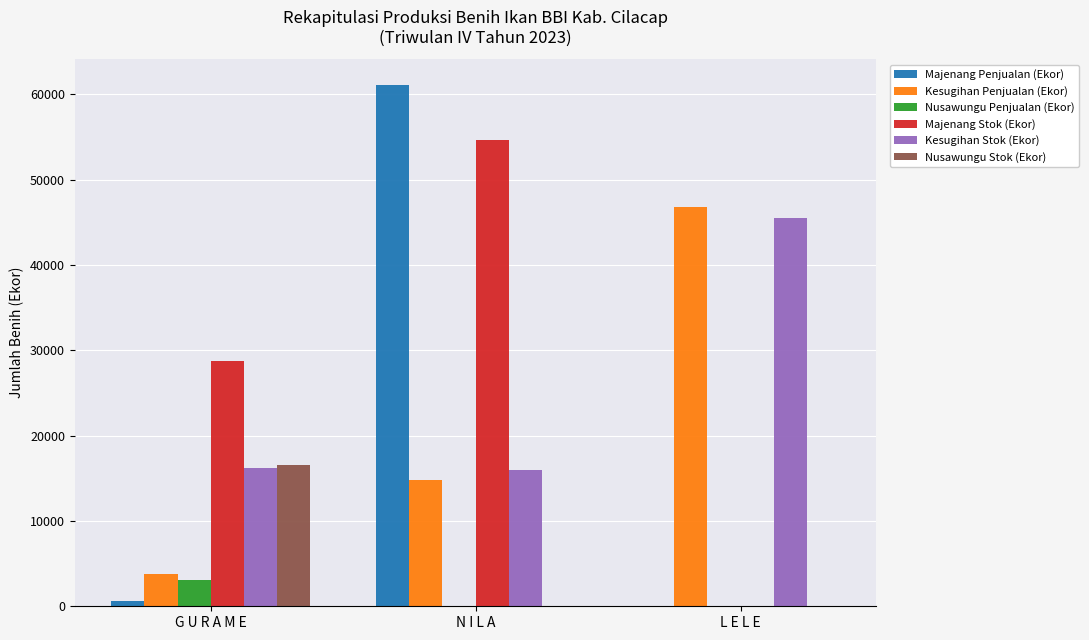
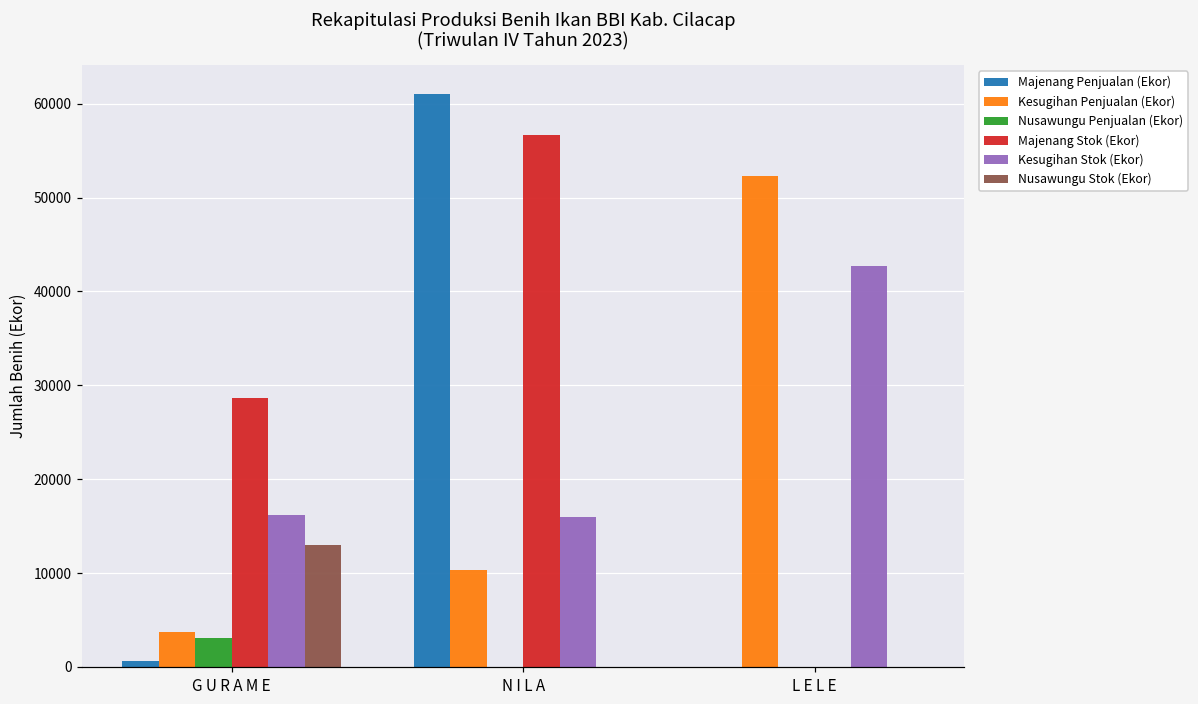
Nusawungu Stok (Ekor), G U R A M E: 17000 -> 13000
Kesugihan Penjualan (Ekor), N I L A: 15000 -> 10000
Majenang Stok (Ekor), N I L A: 55000 -> 57000
Kesugihan Penjualan (Ekor), L E L E: 47000 -> 52000
Kesugihan Stok (Ekor), L E L E: 45000 -> 43000
